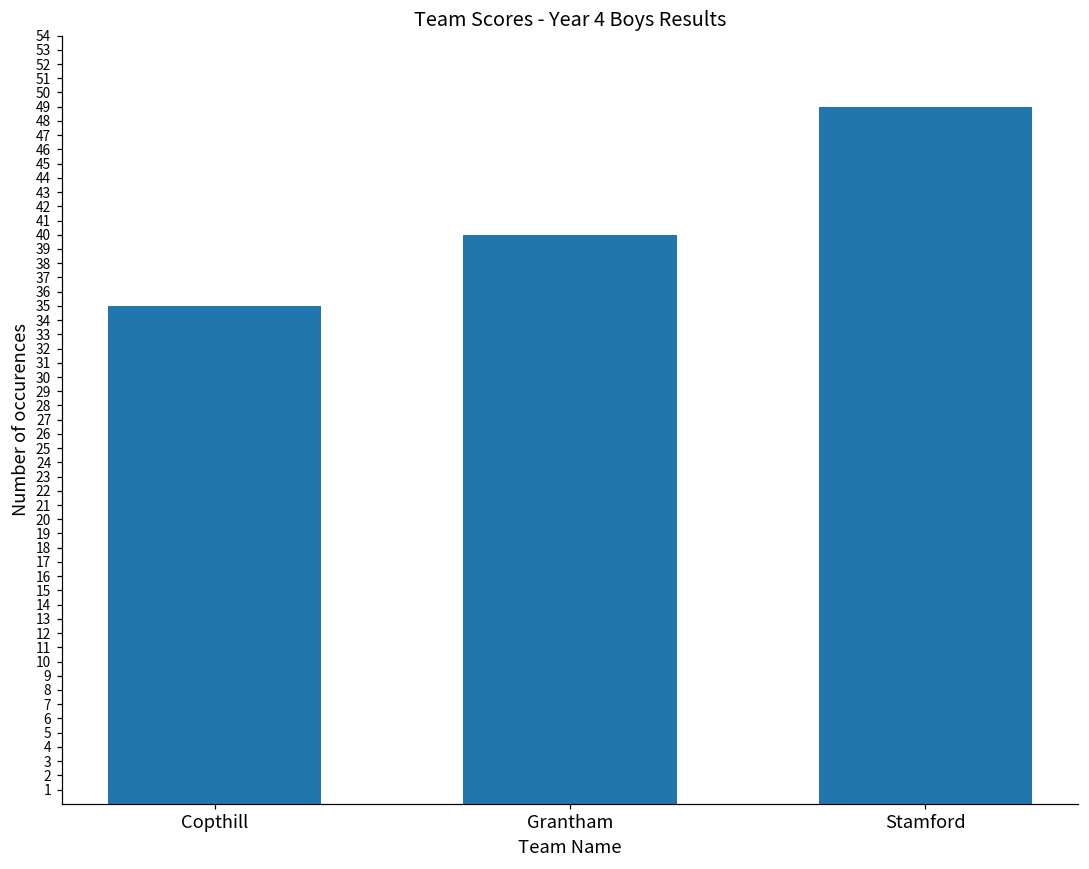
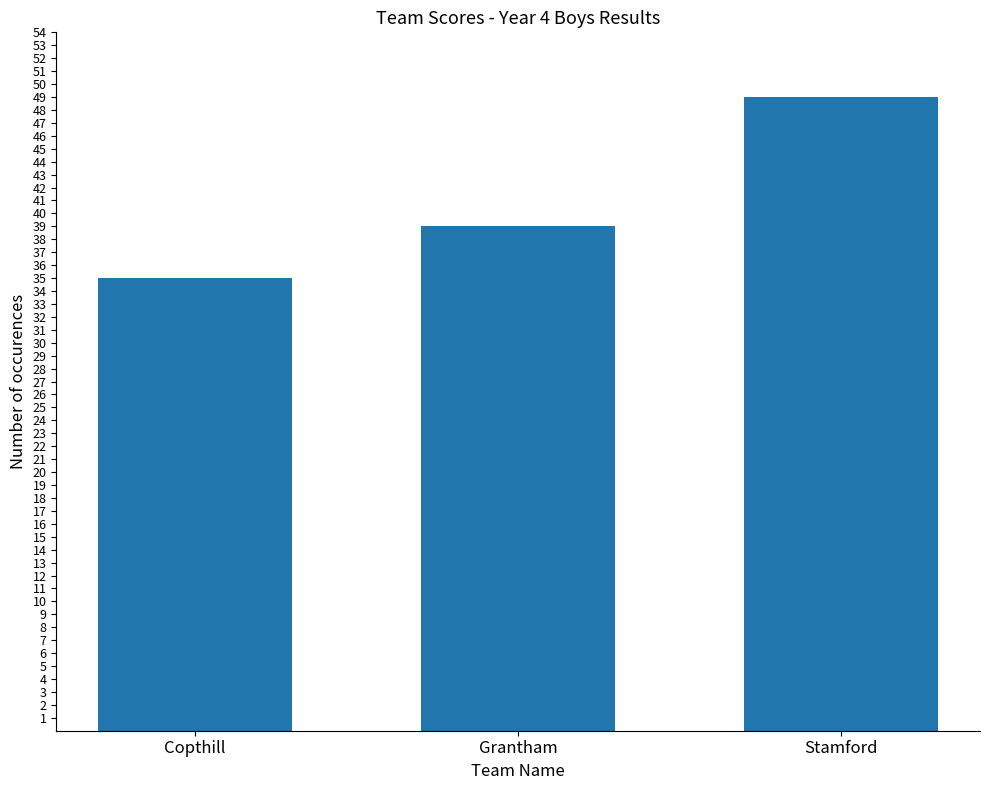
Grantham: 40 -> 39
